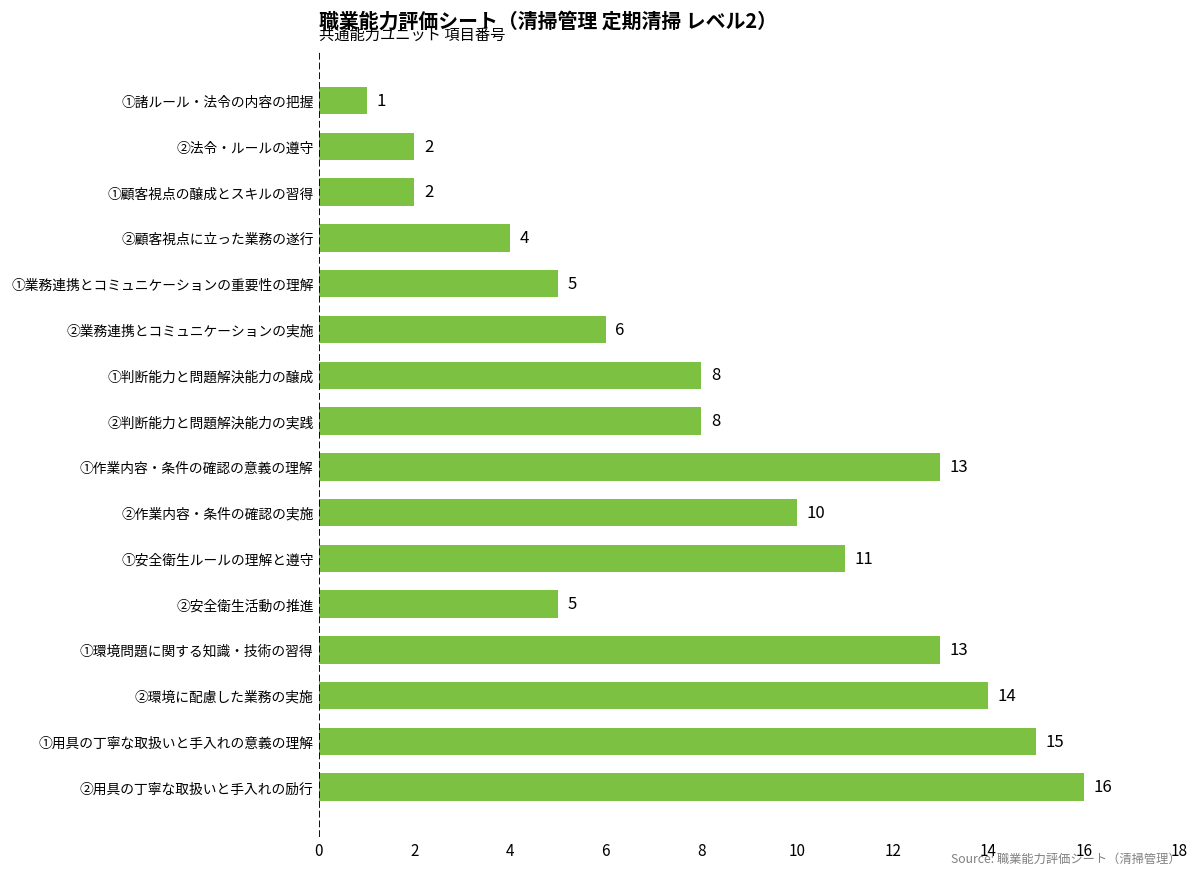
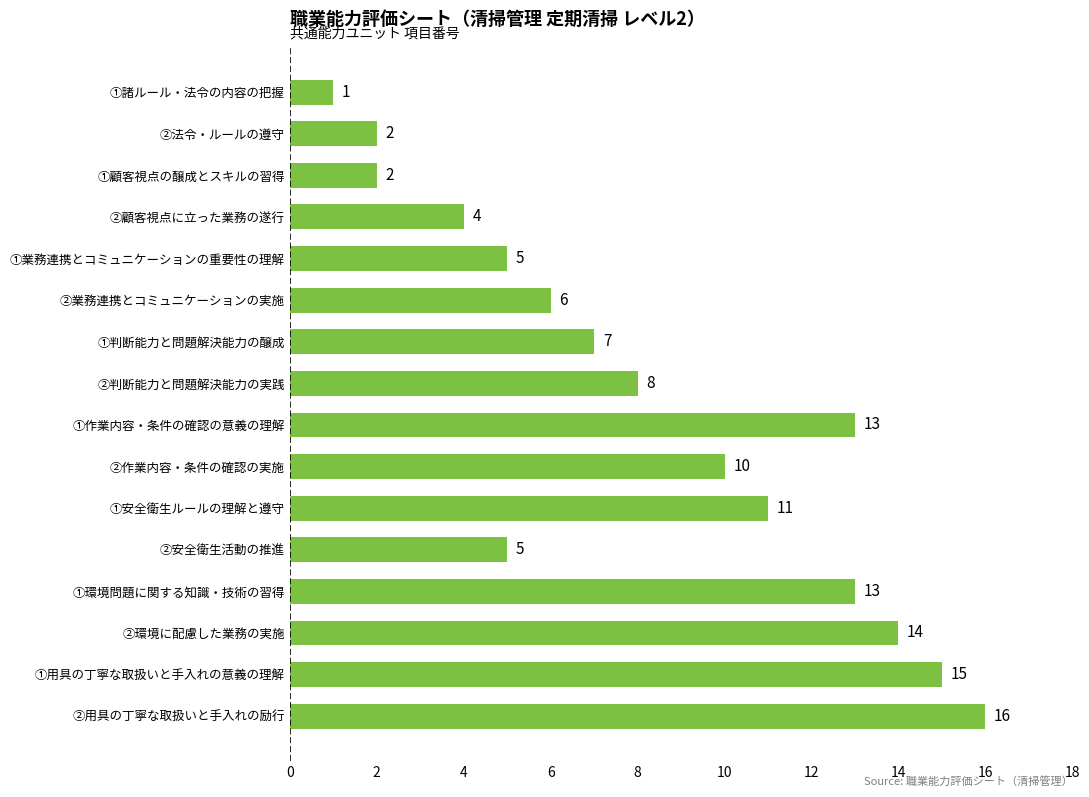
①判断能力と問題解決能力の醸成: 8 -> 7
